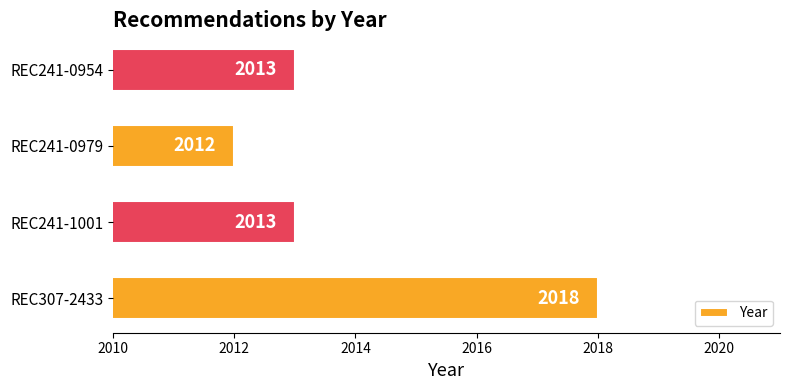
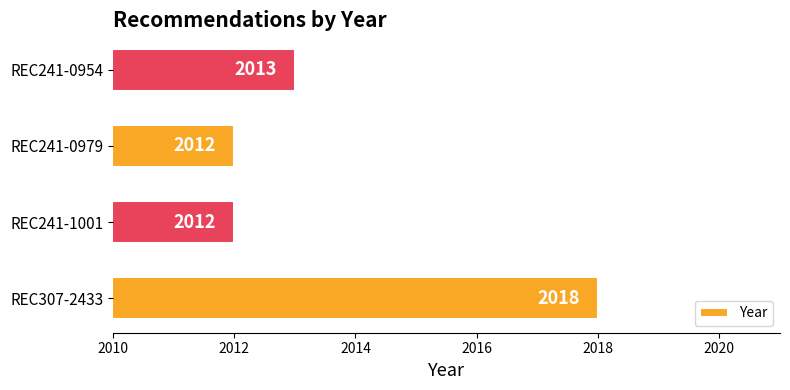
REC241-1001: 2013 -> 2012
